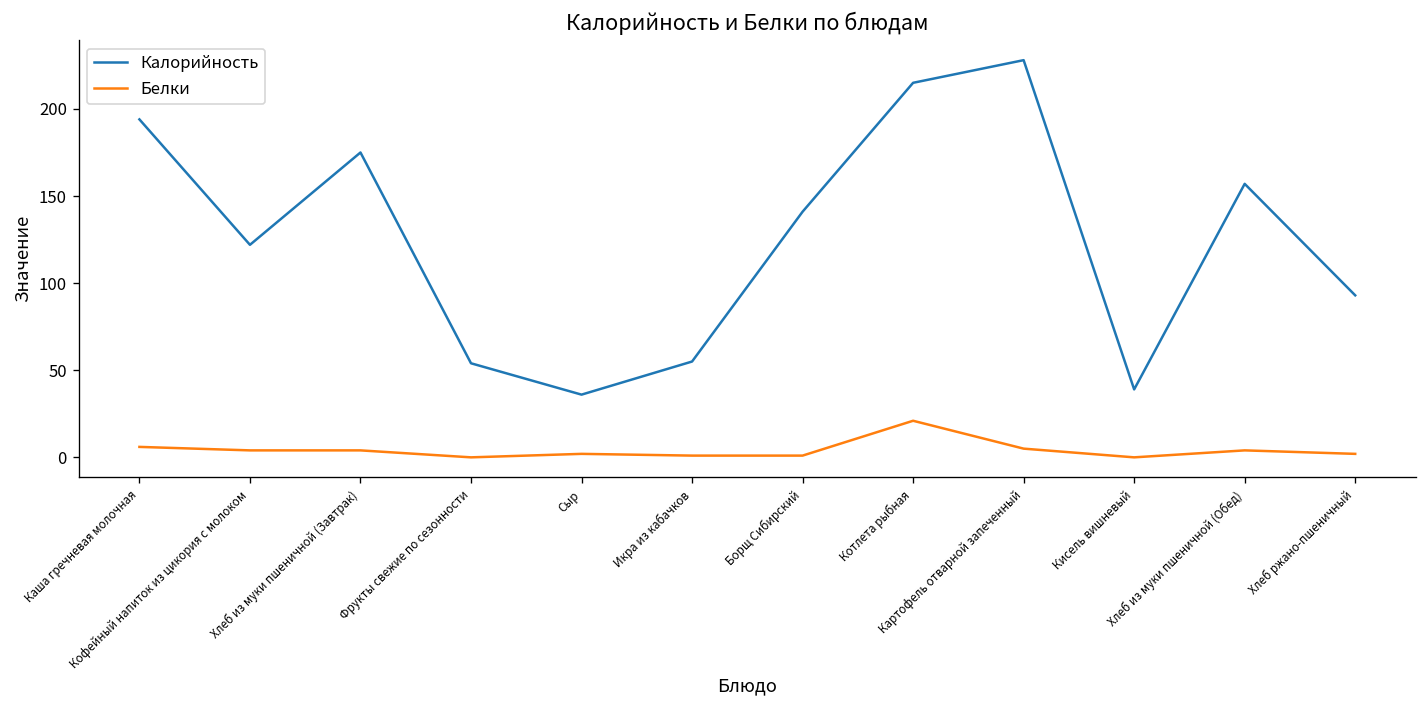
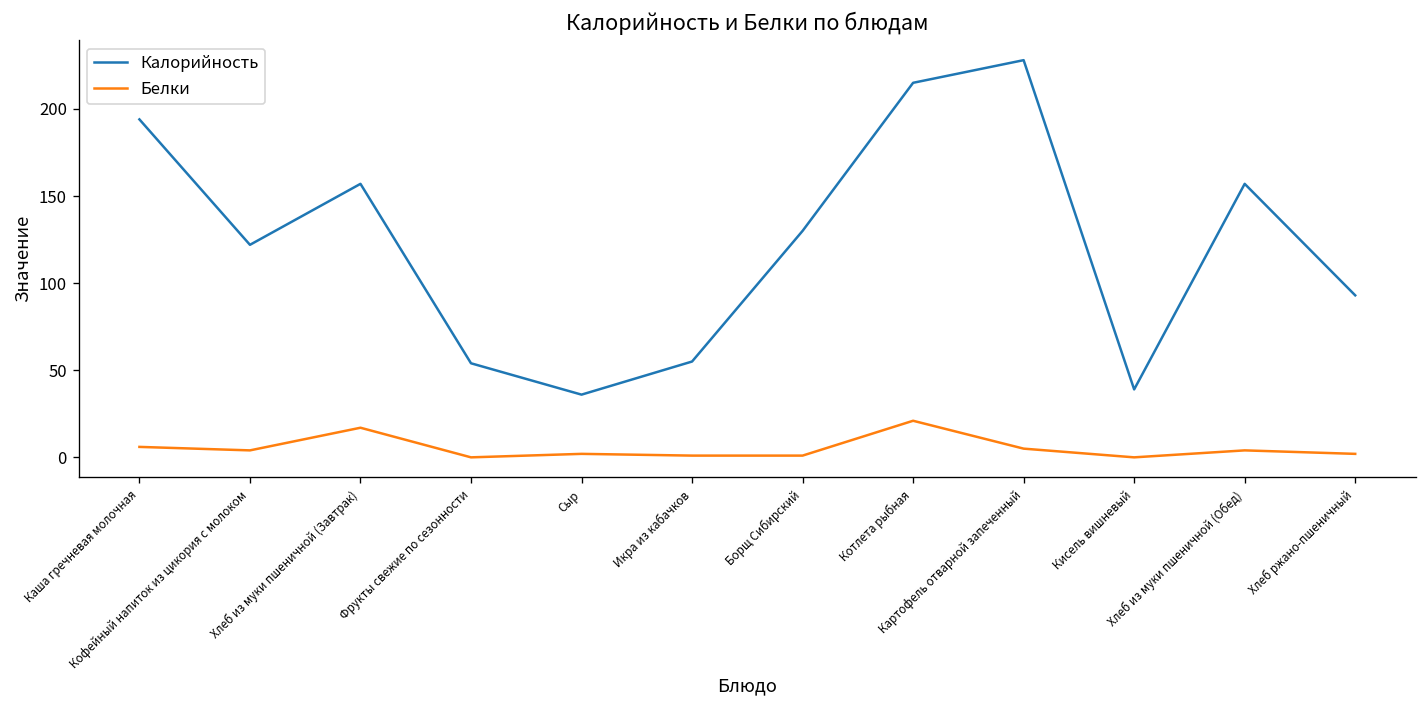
Калорийность, Хлеб из муки пшеничной (Завтрак): 175 -> 157
Белки, Хлеб из муки пшеничной (Завтрак): 4 -> 17
Калорийность, Борщ Сибирский: 141 -> 130
